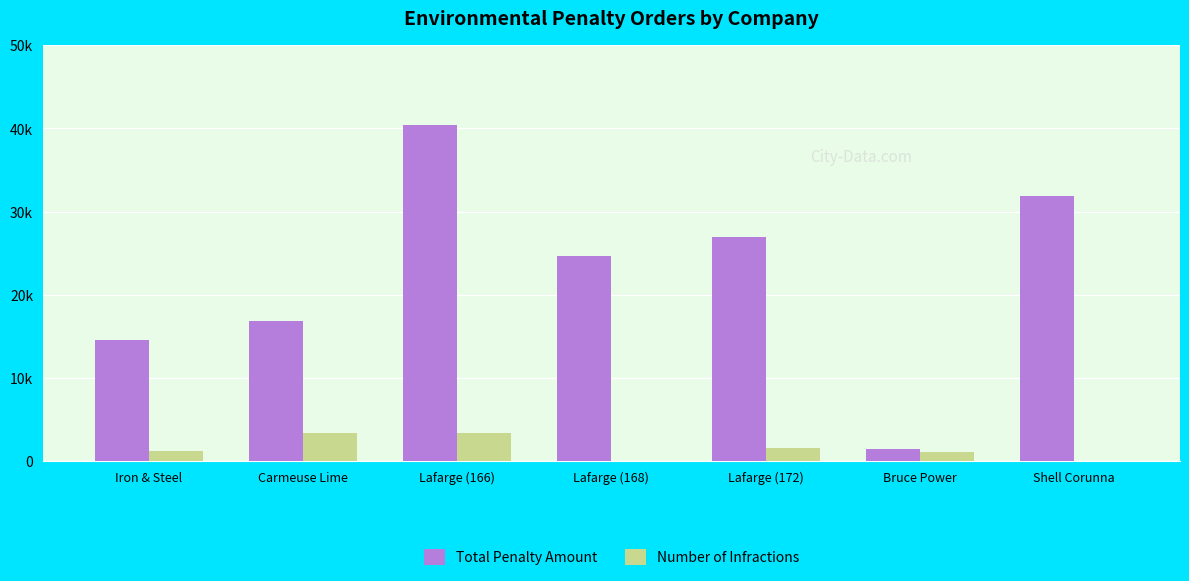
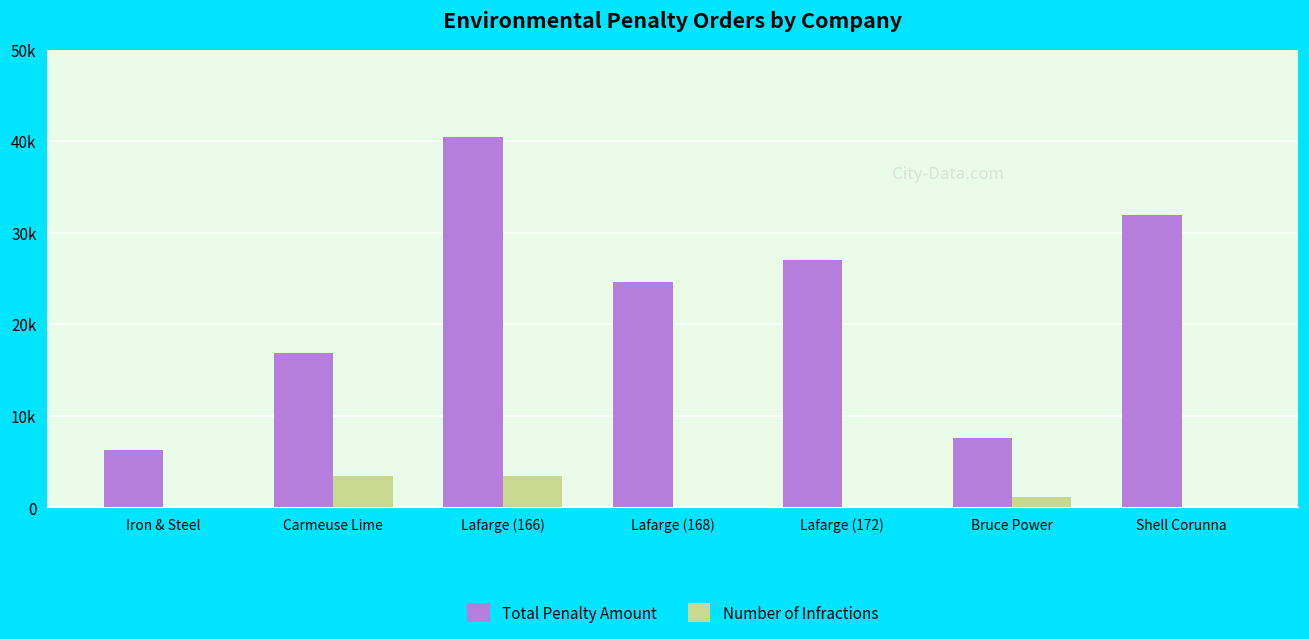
Total Penalty Amount, Iron & Steel: 15000 -> 6000
Number of Infractions, Iron & Steel: 1000 -> 0
Number of Infractions, Lafarge (172): 2000 -> 0
Total Penalty Amount, Bruce Power: 1000 -> 8000
